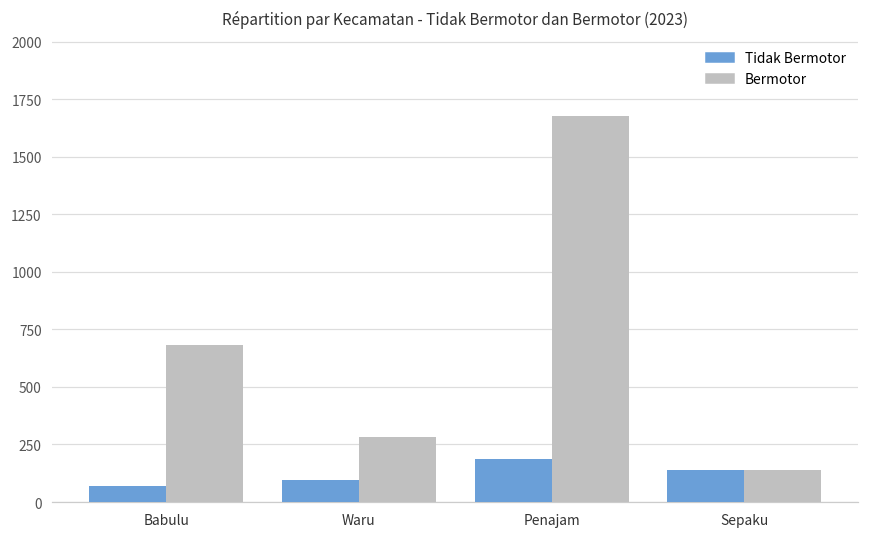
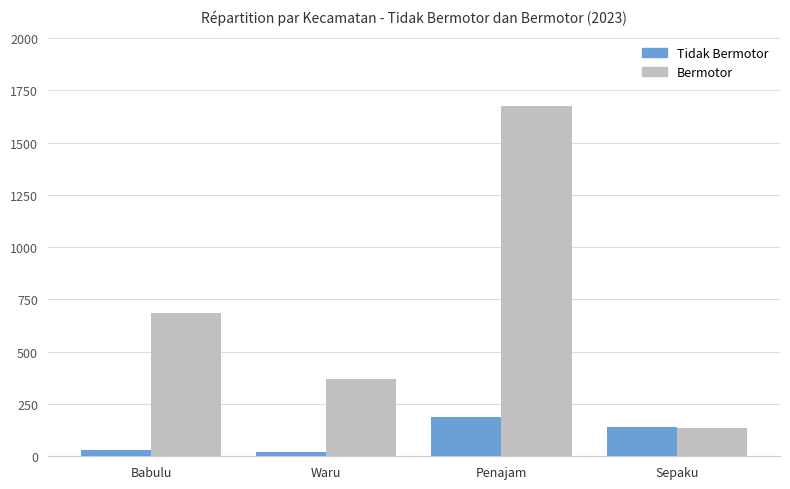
Tidak Bermotor, Babulu: 70 -> 30
Tidak Bermotor, Waru: 100 -> 20
Bermotor, Waru: 280 -> 370
